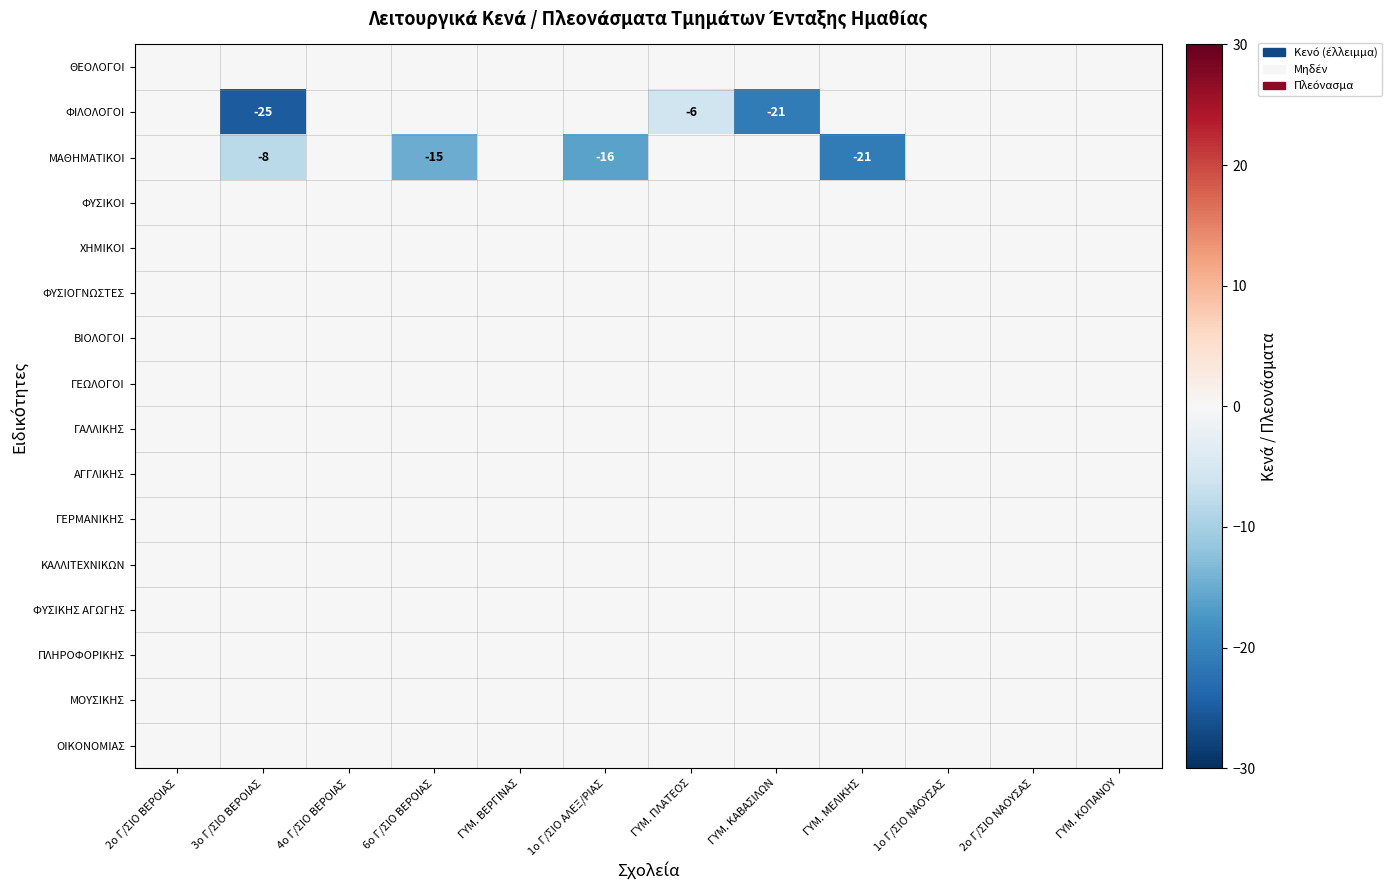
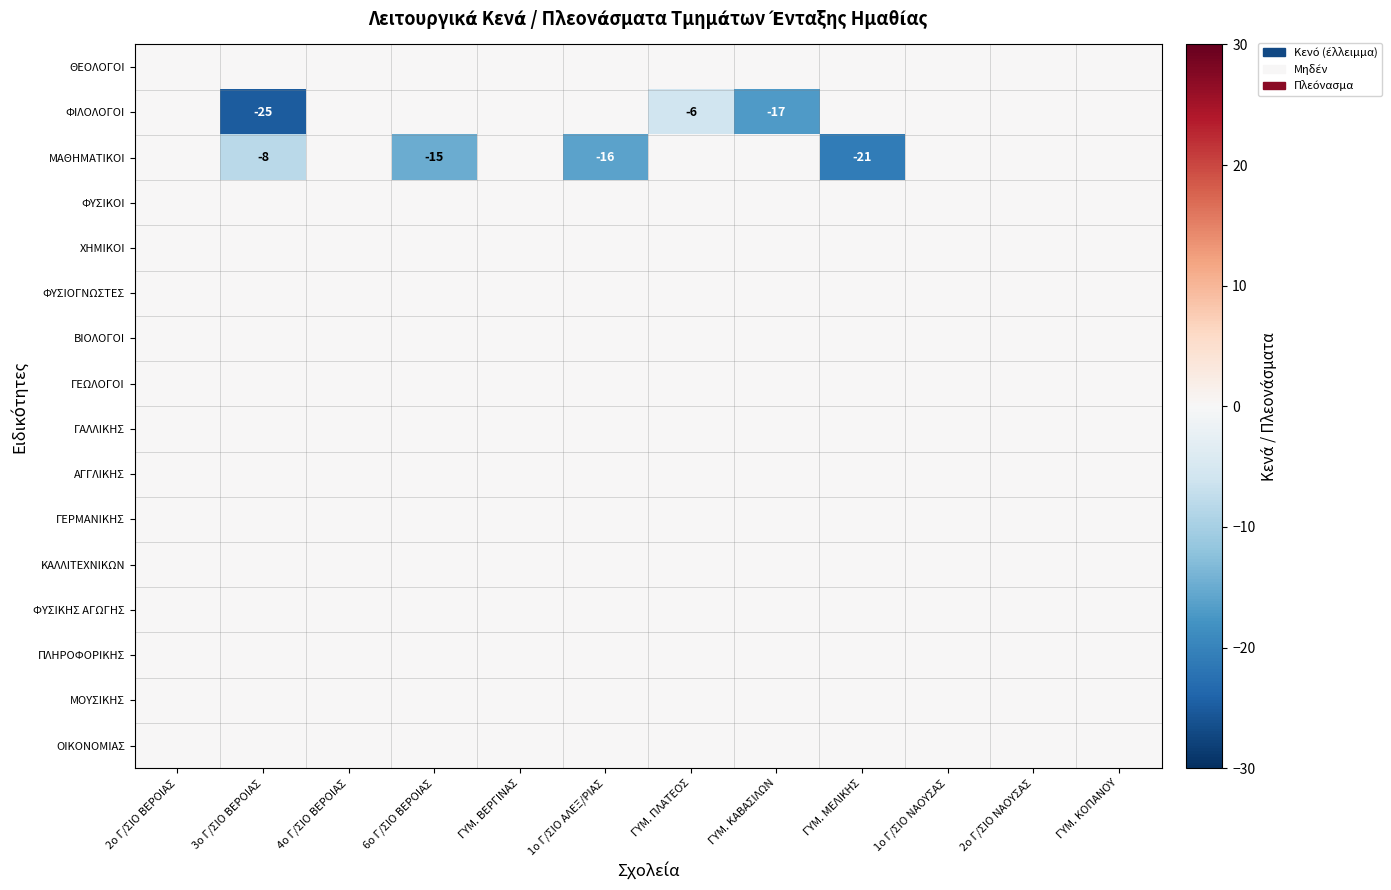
ΦΙΛΟΛΟΓΟΙ, ΓΥΜ. ΚΑΒΑΣΙΛΩΝ: -21 -> -17
